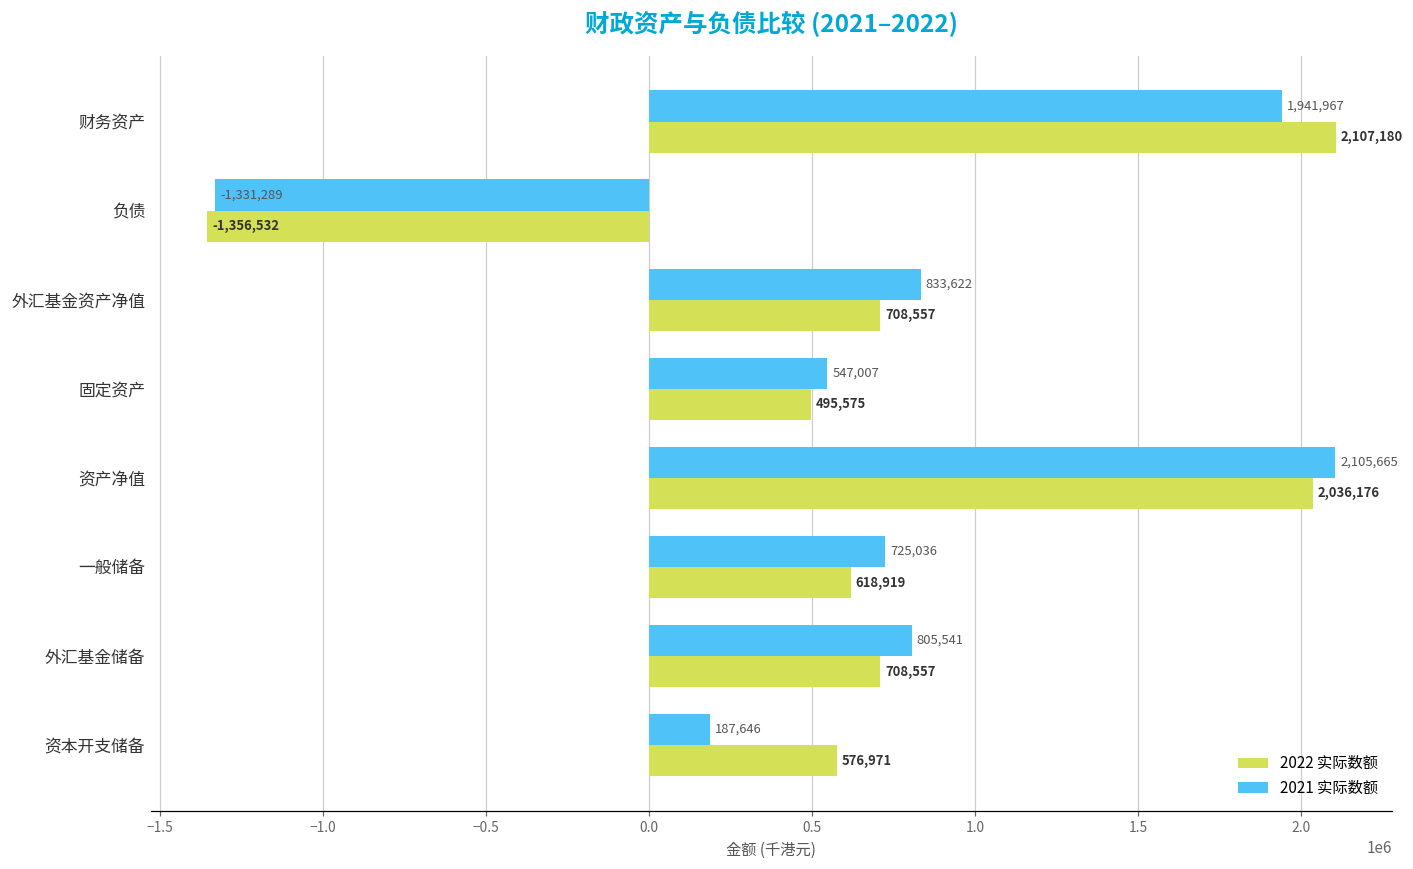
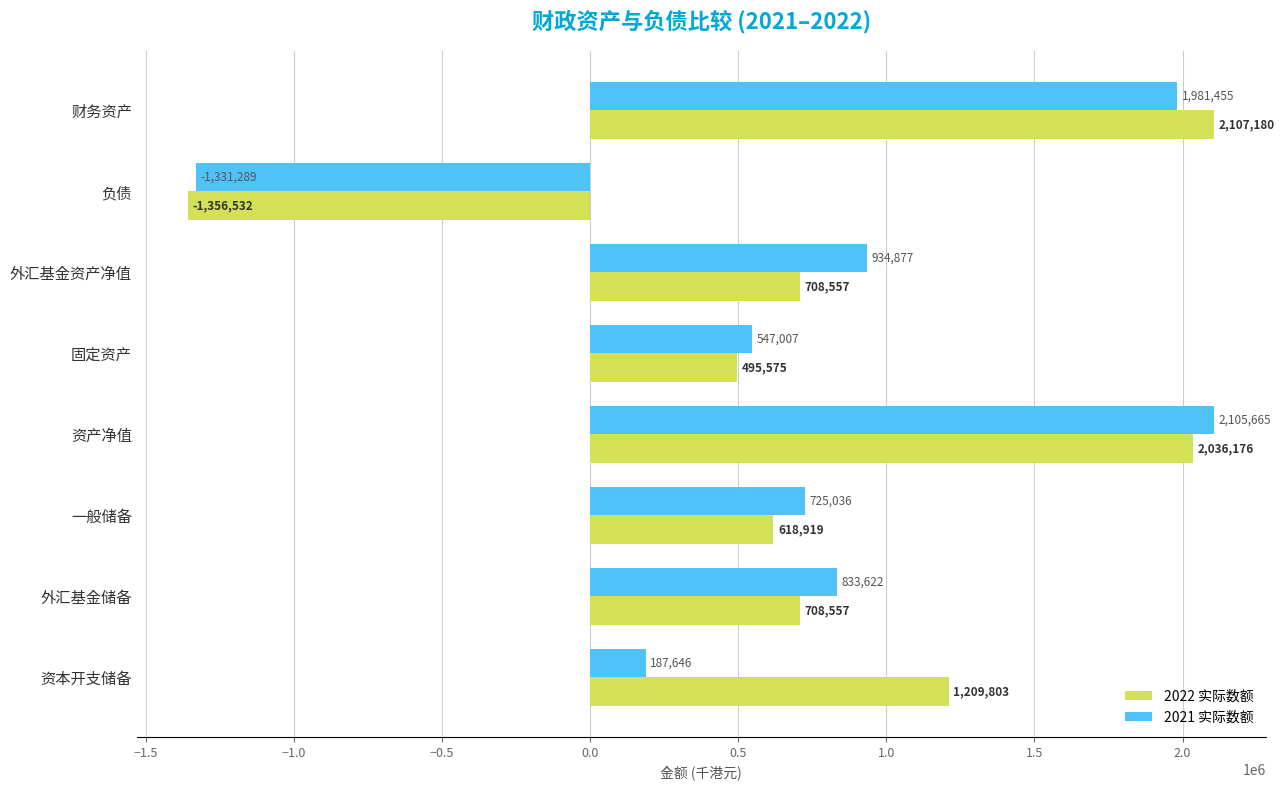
2021 实际数额, 财务资产: 1,941,967 -> 1,981,455
2021 实际数额, 外汇基金资产净值: 833,622 -> 934,877
2021 实际数额, 外汇基金储备: 805,541 -> 833,622
2022 实际数额, 资本开支储备: 576,971 -> 1,209,803
